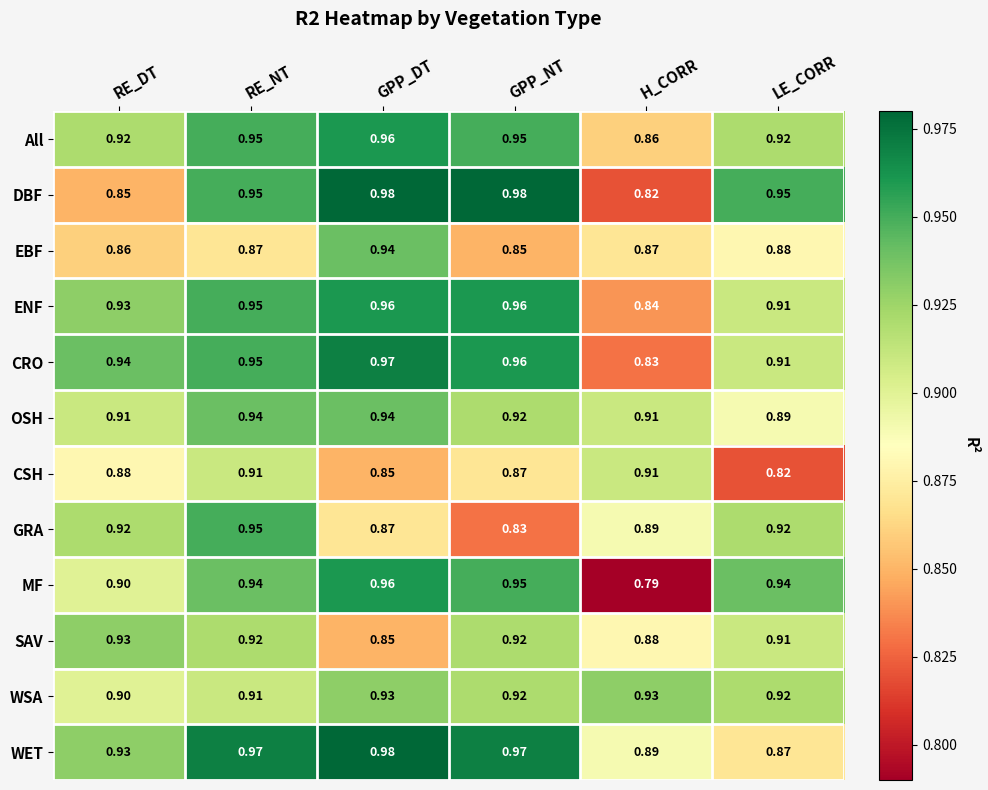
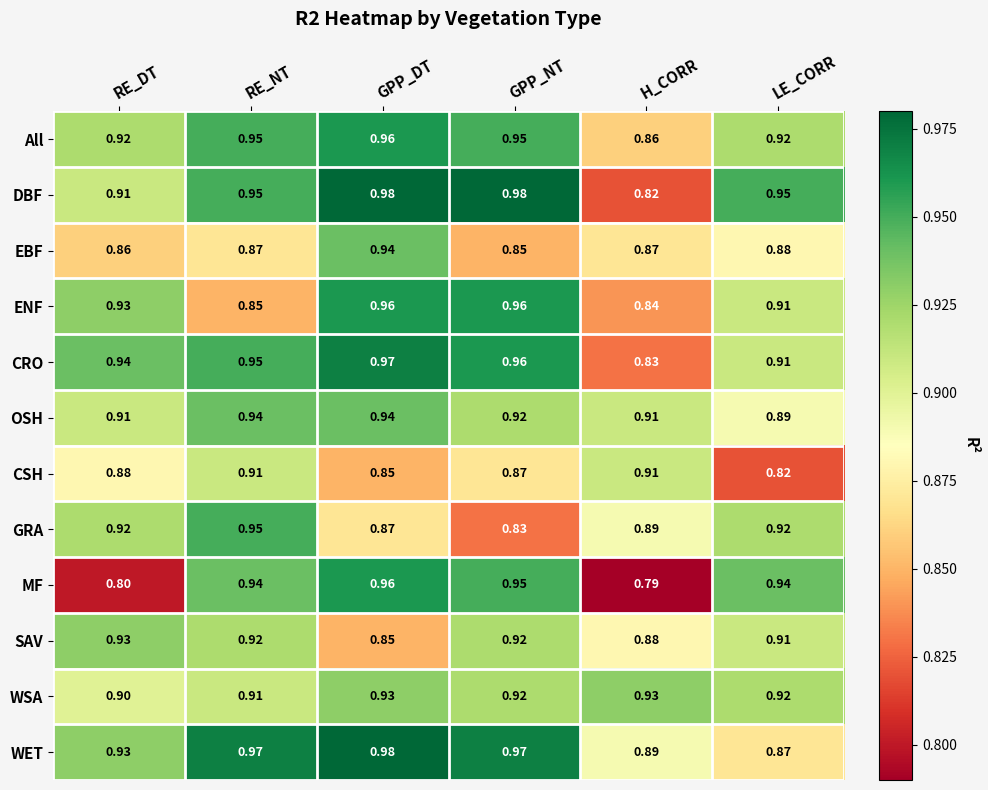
DBF, RE_DT: 0.85 -> 0.91
ENF, RE_NT: 0.95 -> 0.85
MF, RE_DT: 0.90 -> 0.80
